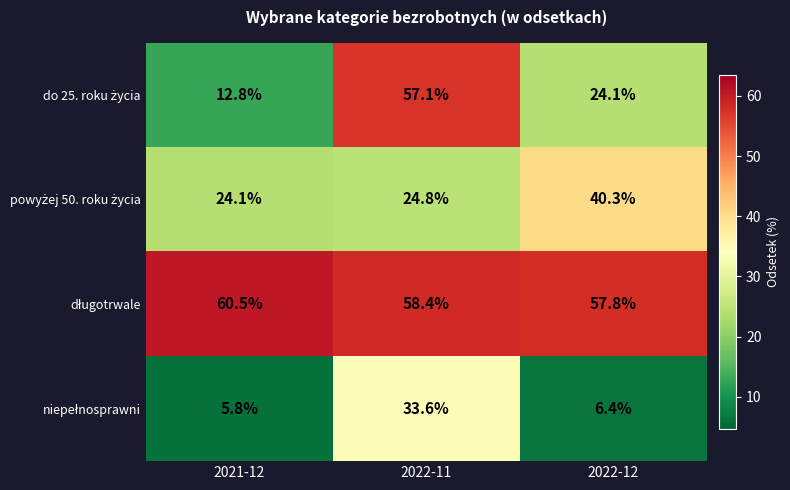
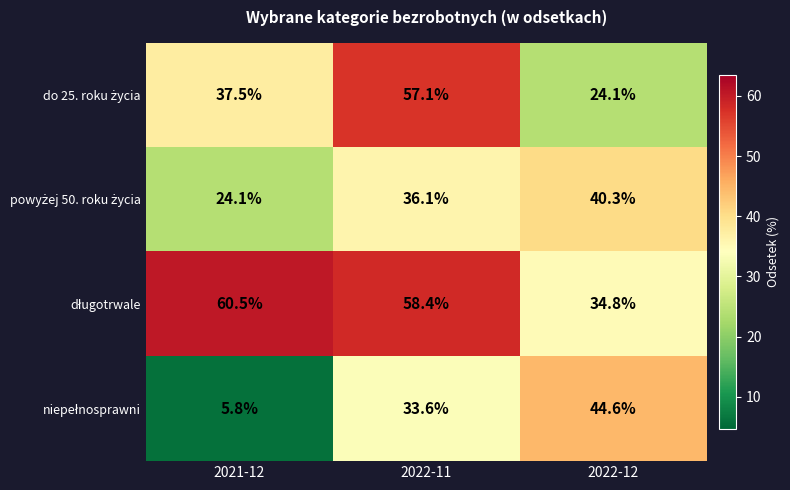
do 25. roku życia, 2021-12: 12.8% -> 37.5%
powyżej 50. roku życia, 2022-11: 24.8% -> 36.1%
długotrwale, 2022-12: 57.8% -> 34.8%
niepełnosprawni, 2022-12: 6.4% -> 44.6%
